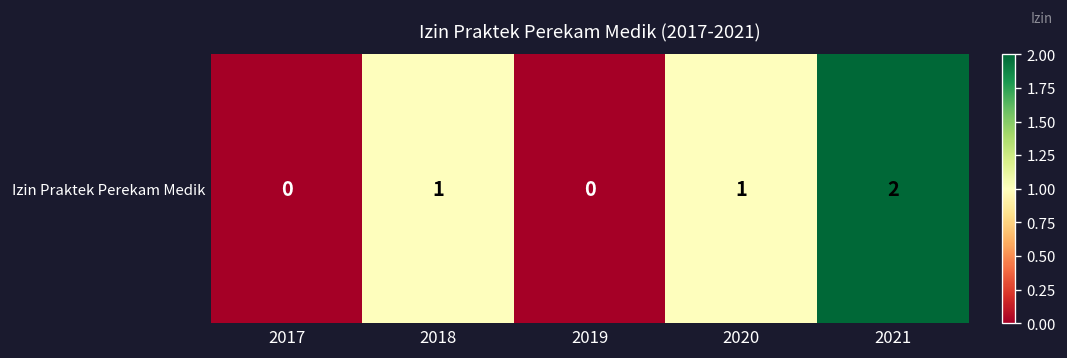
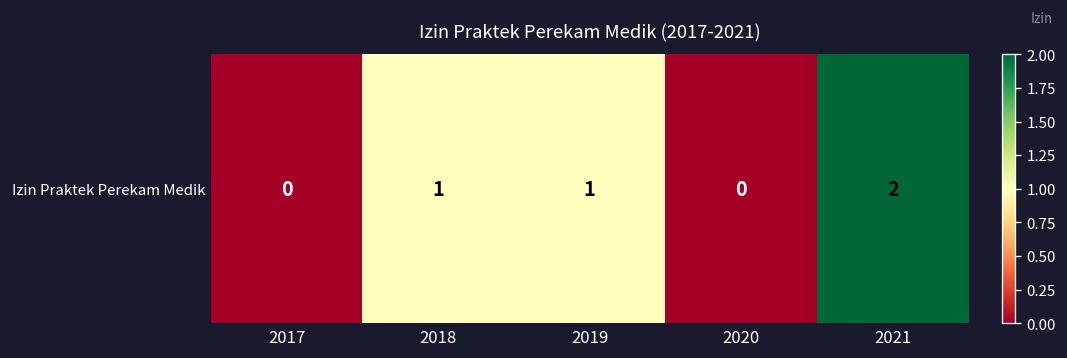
Izin Praktek Perekam Medik, 2019: 0 -> 1
Izin Praktek Perekam Medik, 2020: 1 -> 0
